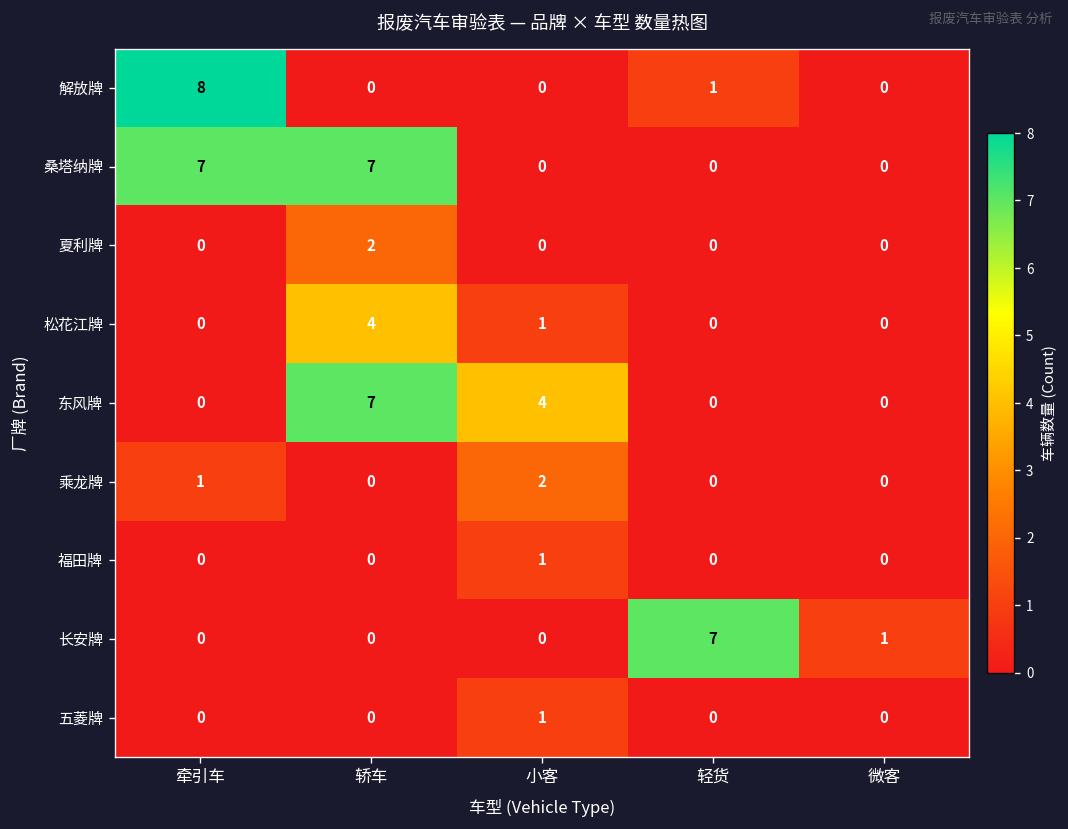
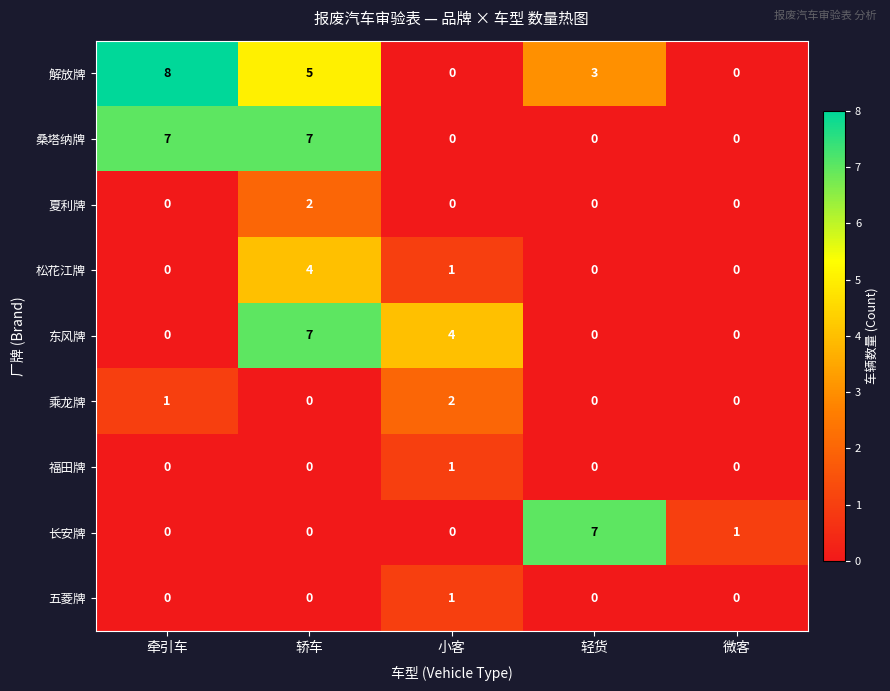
解放牌, 轿车: 0 -> 5
解放牌, 轻货: 1 -> 3
